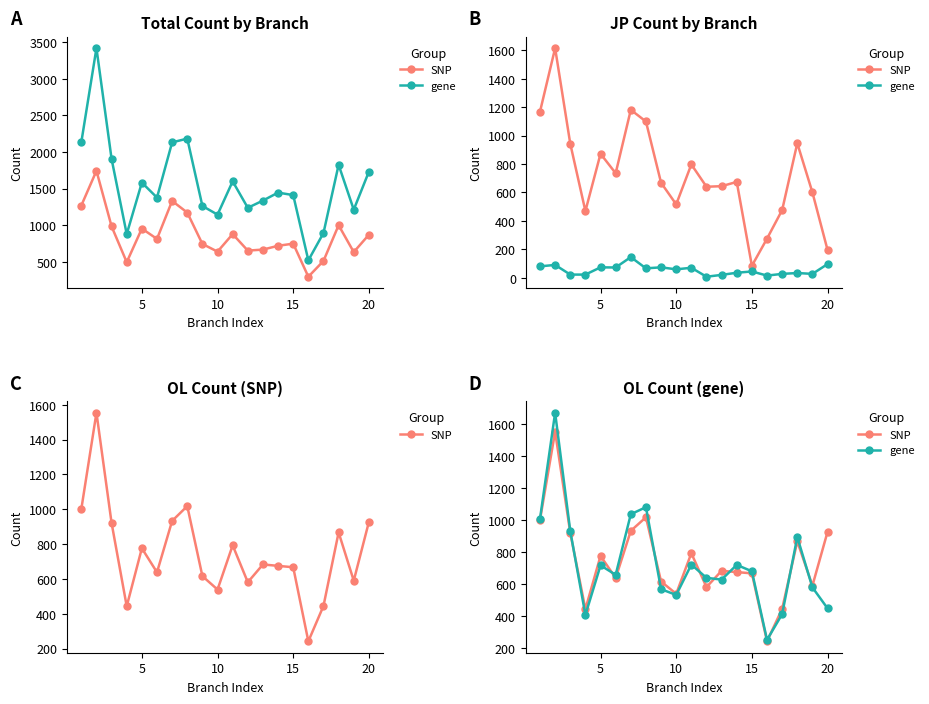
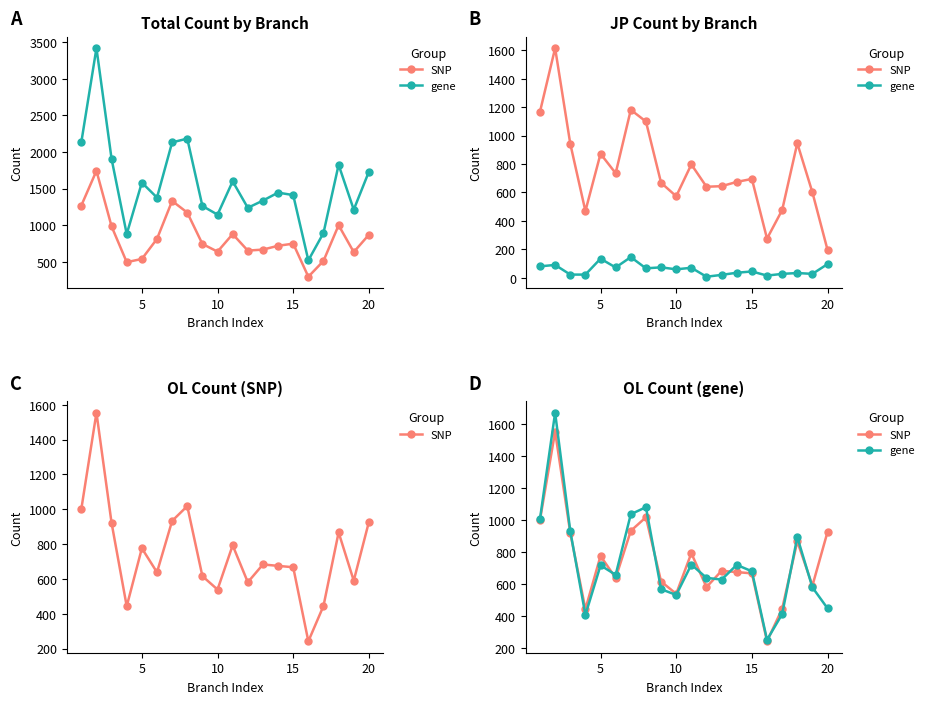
Total Count by Branch, SNP, 5: 1000 -> 500
JP Count by Branch, gene, 5: 70 -> 130
JP Count by Branch, SNP, 10: 520 -> 570
JP Count by Branch, SNP, 15: 80 -> 700
